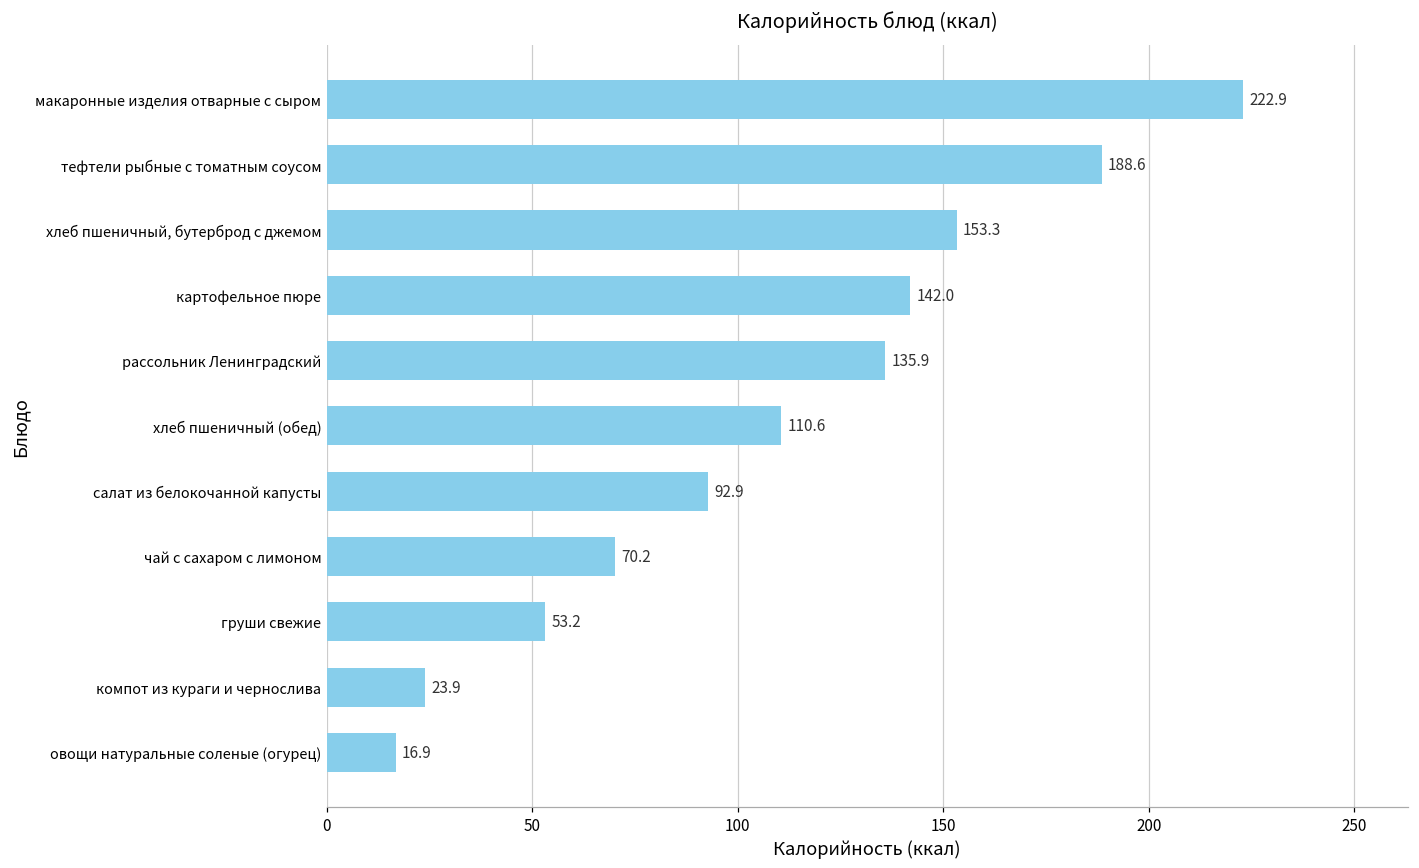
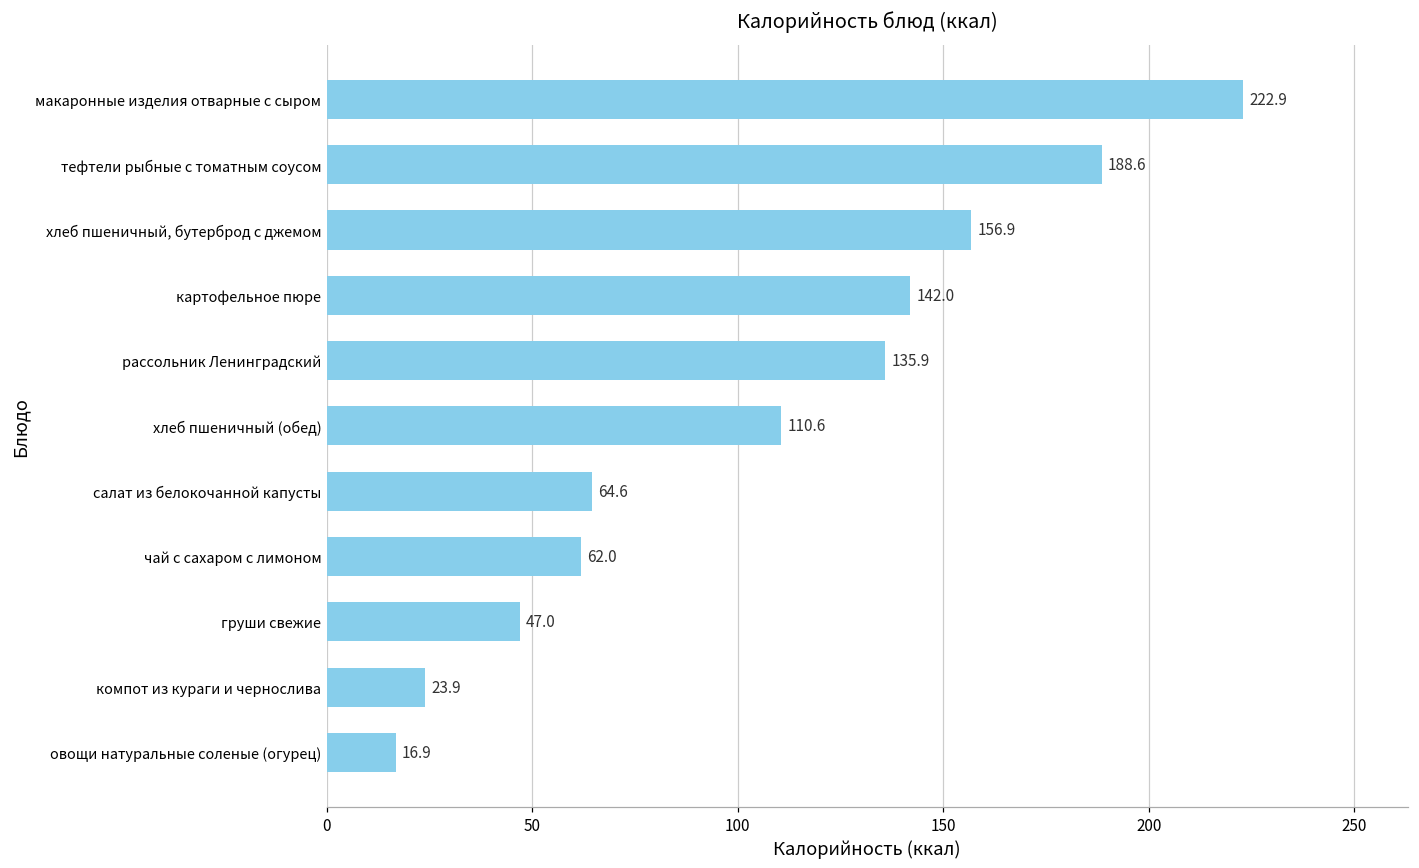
хлеб пшеничный, бутерброд с джемом: 153.3 -> 156.9
салат из белокочанной капусты: 92.9 -> 64.6
чай с сахаром с лимоном: 70.2 -> 62.0
груши свежие: 53.2 -> 47.0
